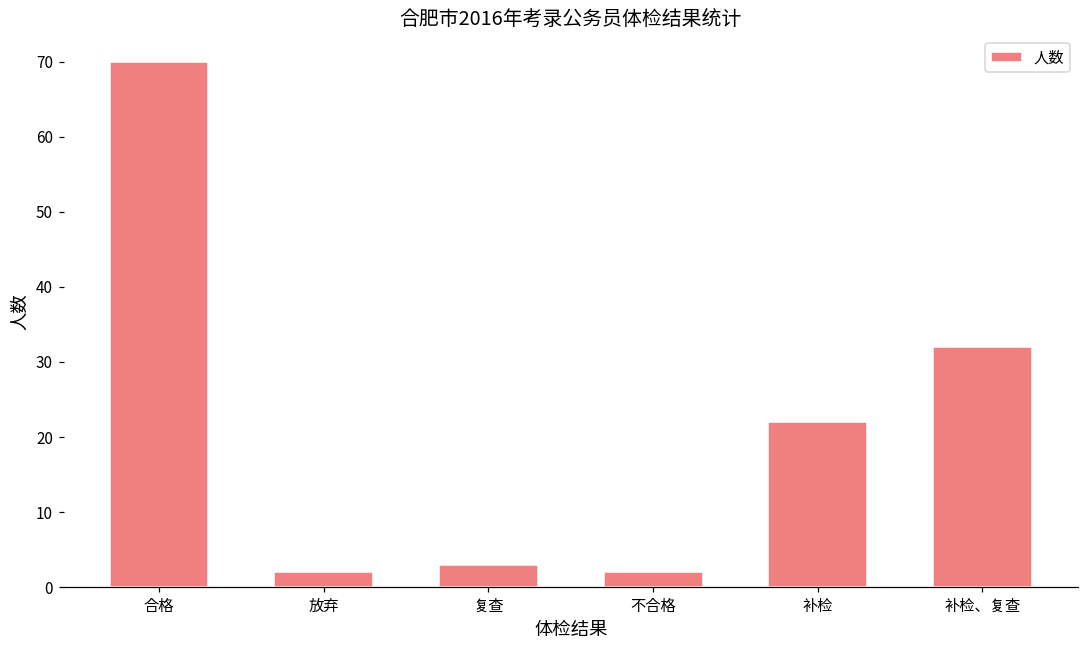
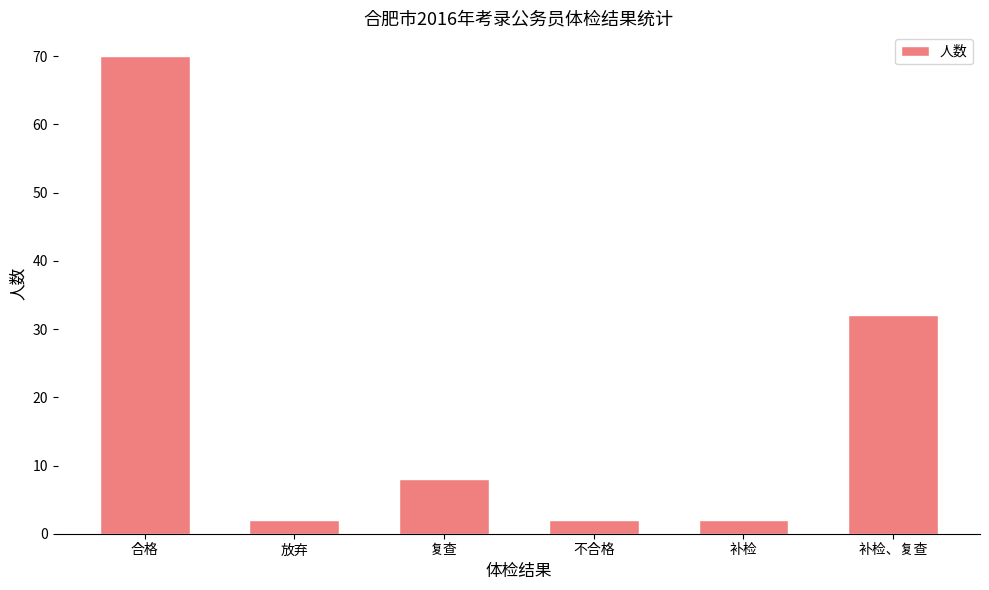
复查: 3 -> 8
补检: 22 -> 2
